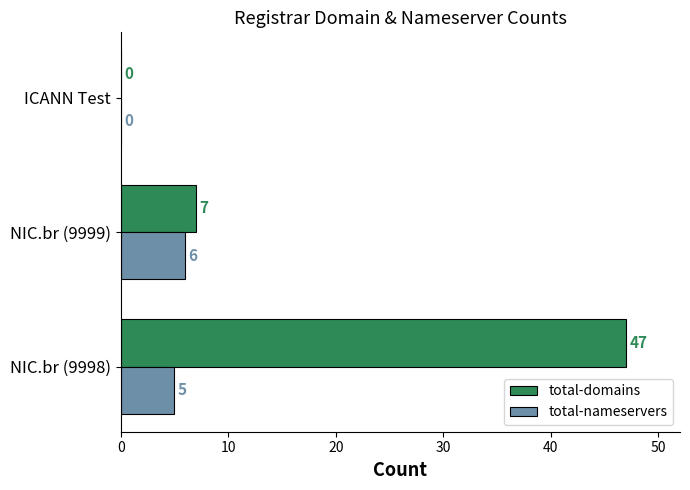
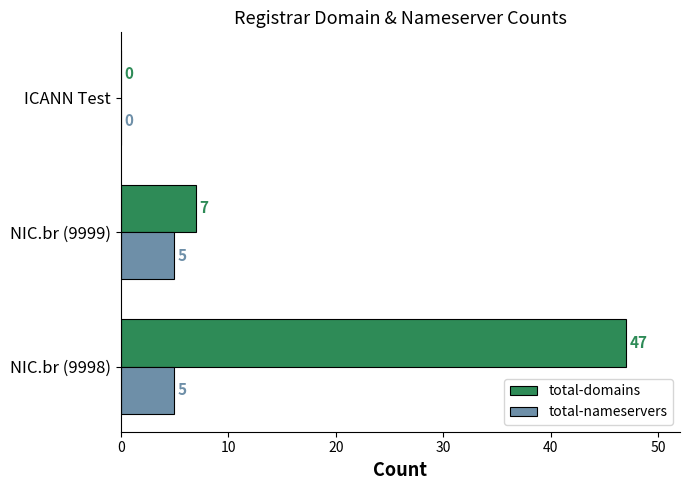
total-nameservers, NIC.br (9999): 6 -> 5
